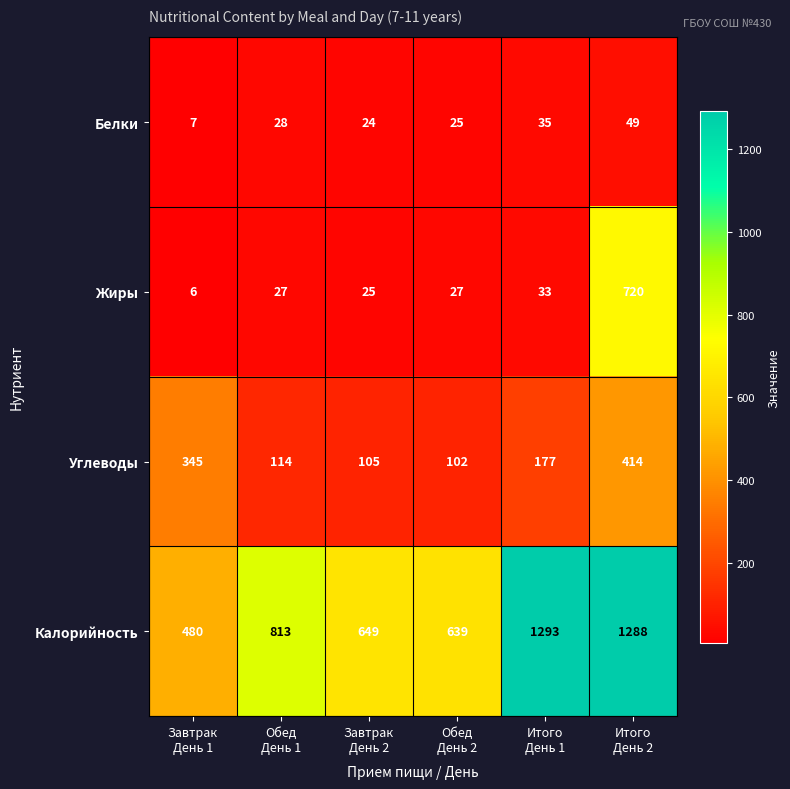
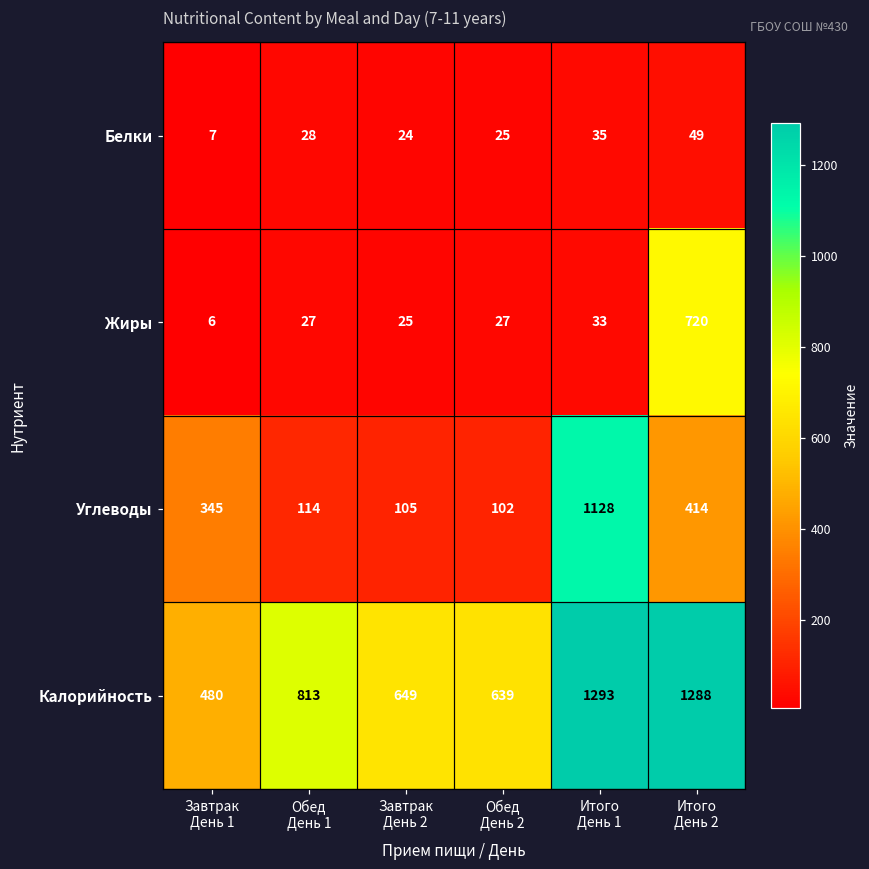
Углеводы, Итого День 1: 177 -> 1128
